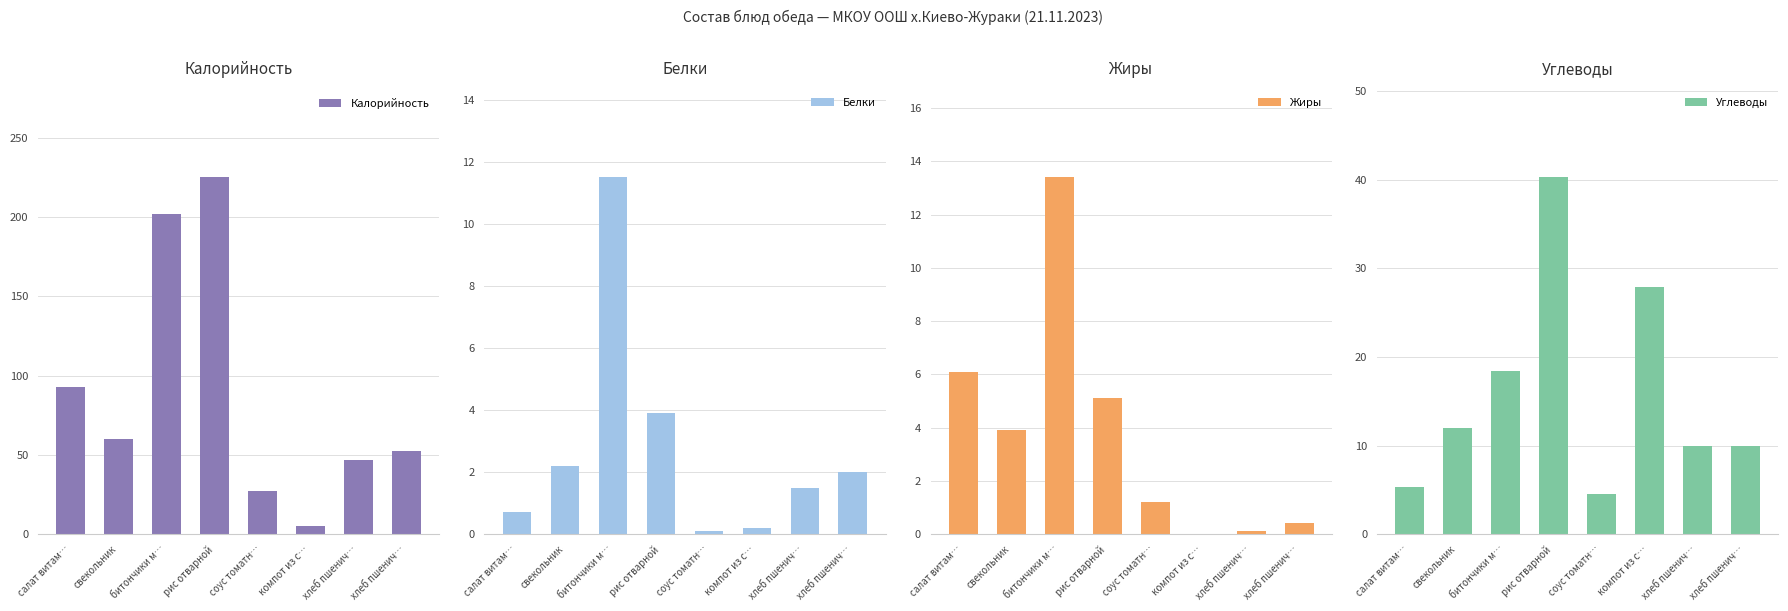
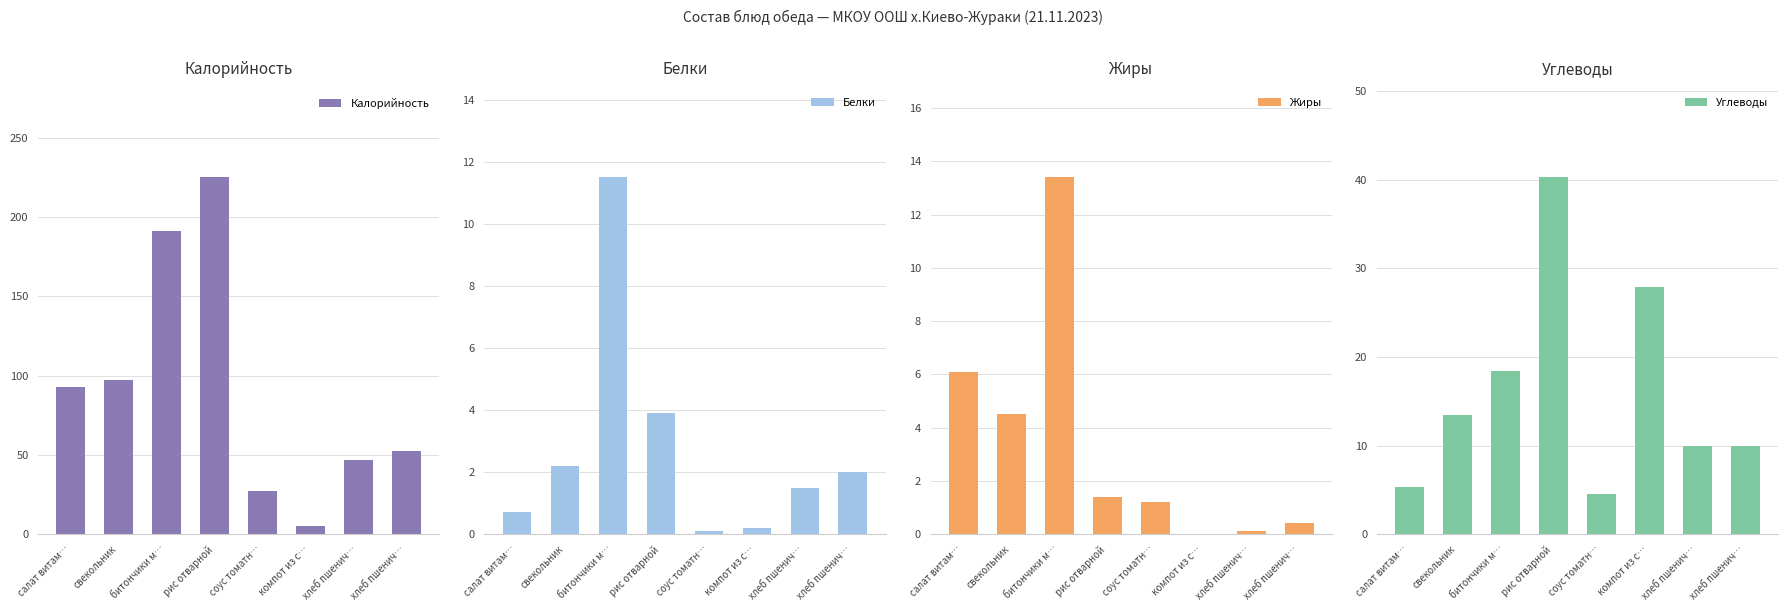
Калорийность, свекольник: 60 -> 97
Калорийность, битончики м…: 202 -> 191
Жиры, свекольник: 3.9 -> 4.5
Жиры, рис отварной: 5.1 -> 1.4
Углеводы, свекольник: 12 -> 14
